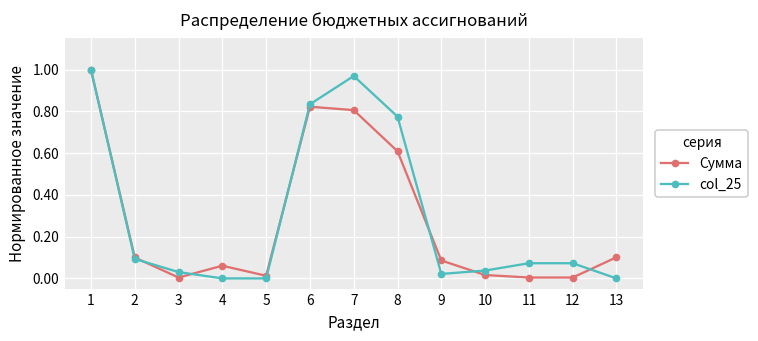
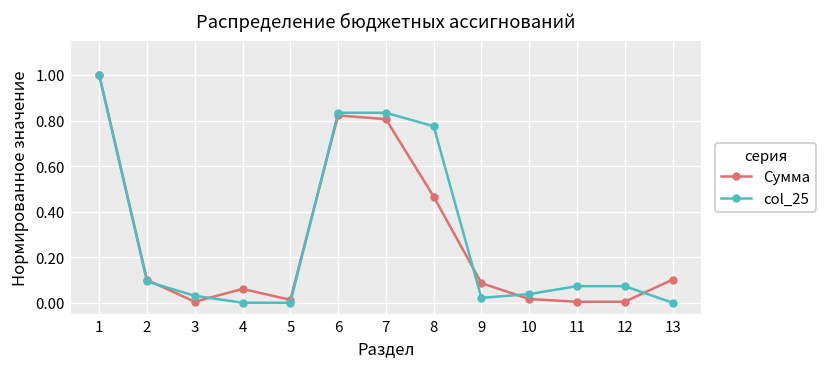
col_25, 7: 0.97 -> 0.83
Сумма, 8: 0.61 -> 0.47
